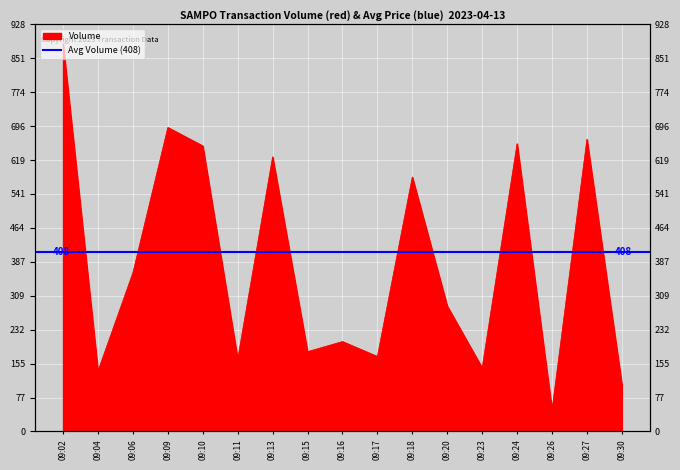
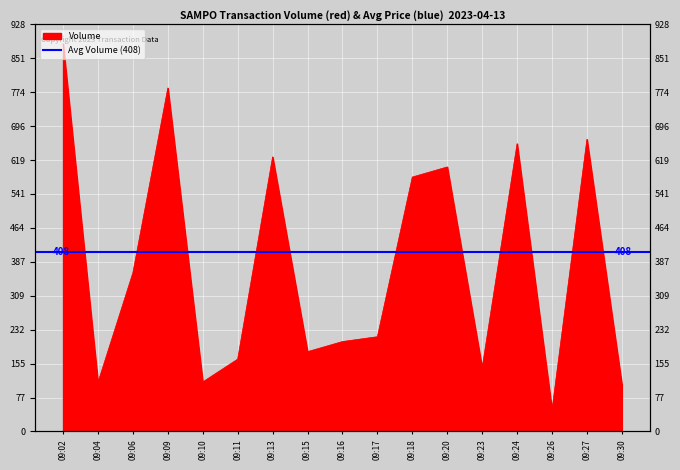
09:04: 140 -> 110
09:09: 690 -> 780
09:10: 650 -> 110
09:17: 170 -> 220
09:20: 290 -> 600
